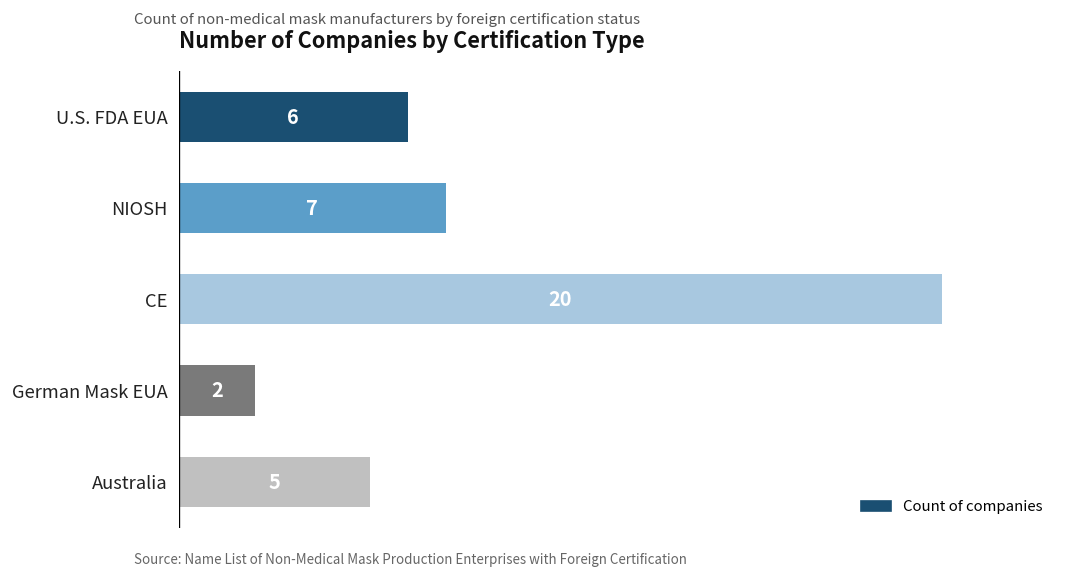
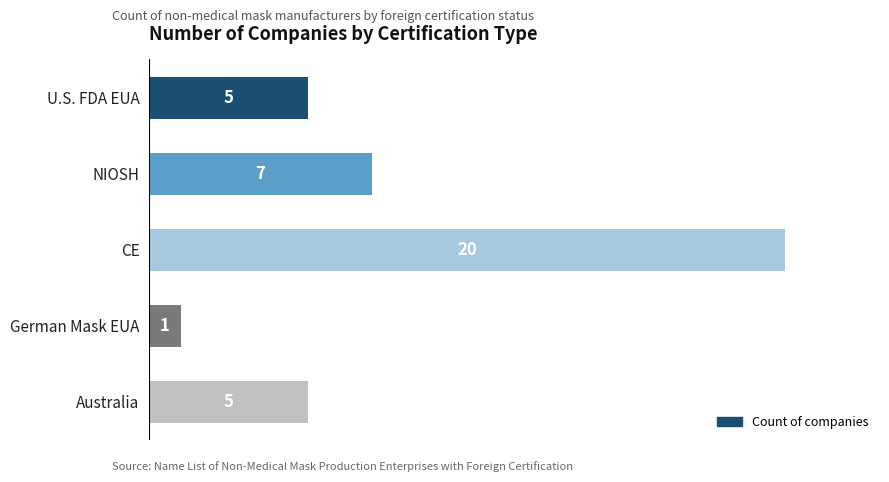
U.S. FDA EUA: 6 -> 5
German Mask EUA: 2 -> 1
